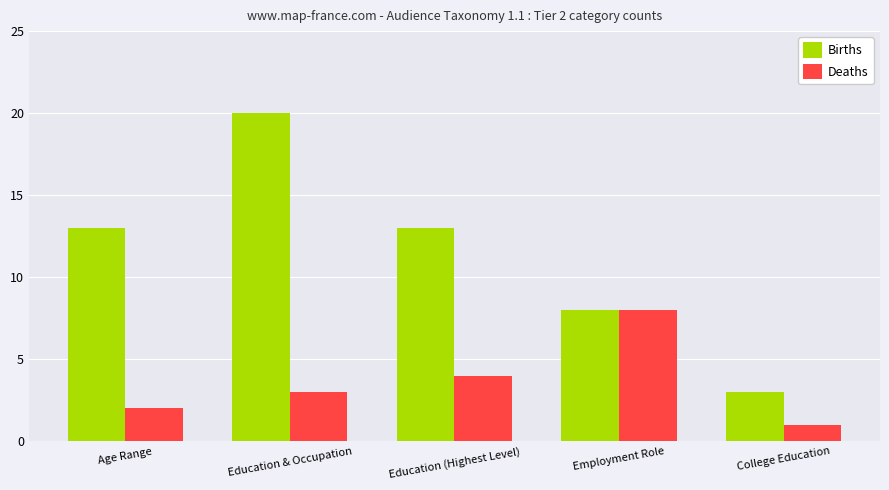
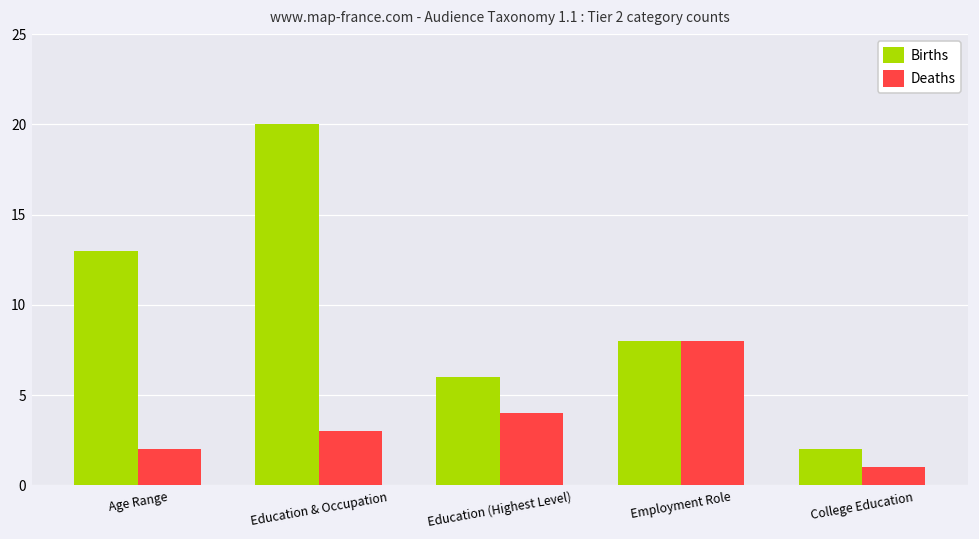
Births, Education (Highest Level): 13 -> 6
Births, College Education: 3 -> 2
